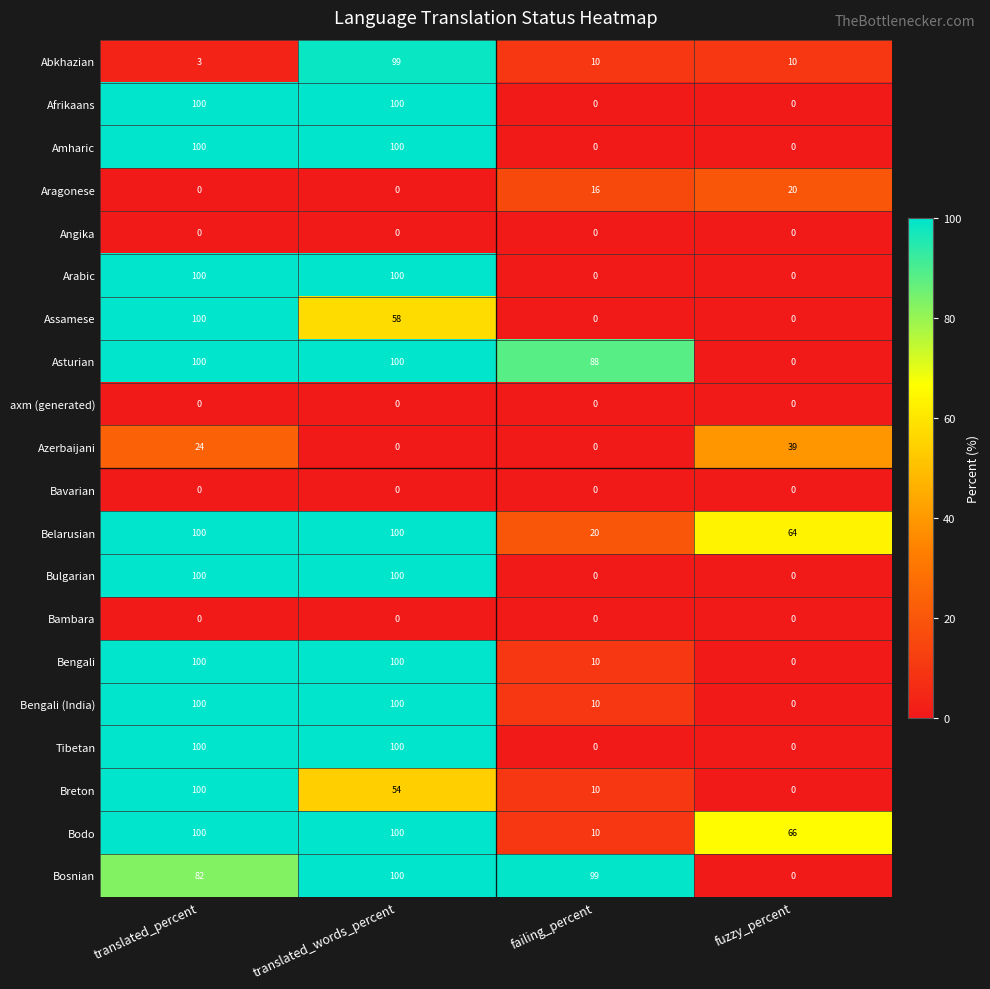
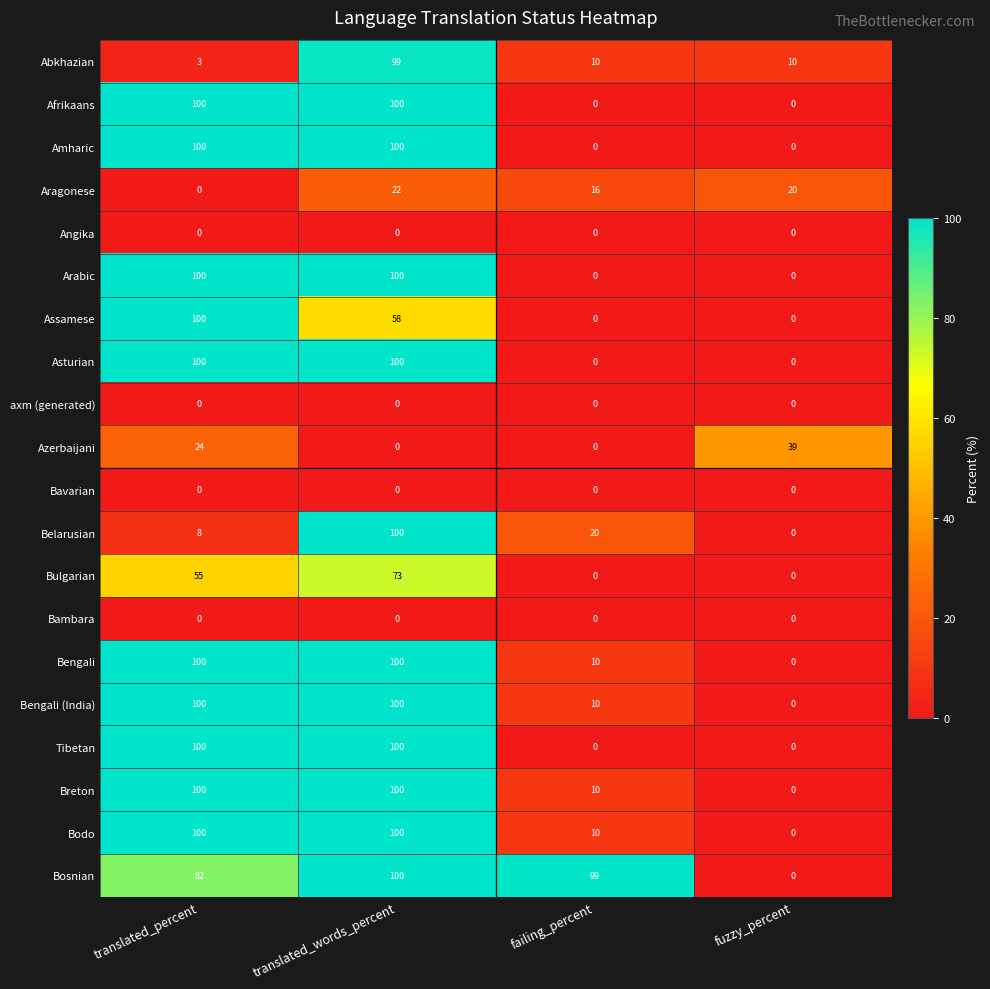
Aragonese, translated_words_percent: 0 -> 22
Asturian, failing_percent: 88 -> 0
Belarusian, translated_percent: 100 -> 8
Belarusian, fuzzy_percent: 64 -> 0
Bulgarian, translated_percent: 100 -> 55
Bulgarian, translated_words_percent: 100 -> 73
Breton, translated_words_percent: 54 -> 100
Bodo, fuzzy_percent: 66 -> 0
